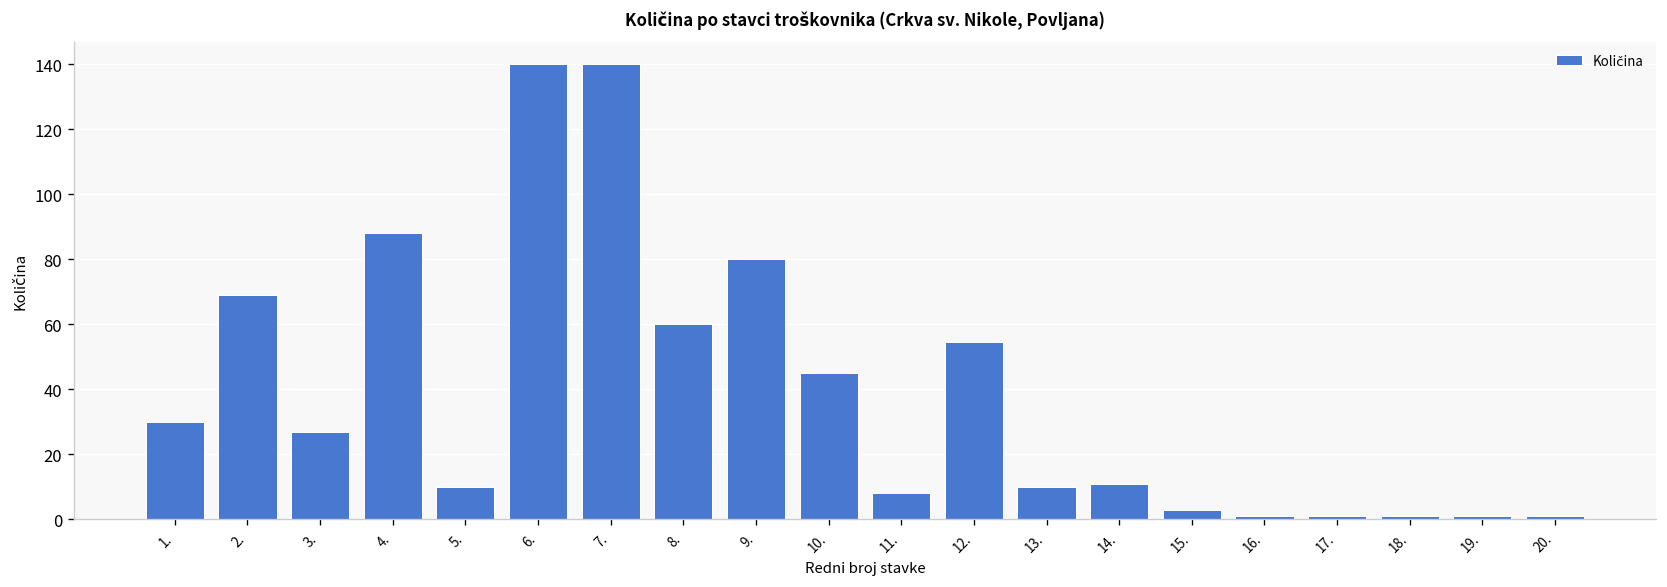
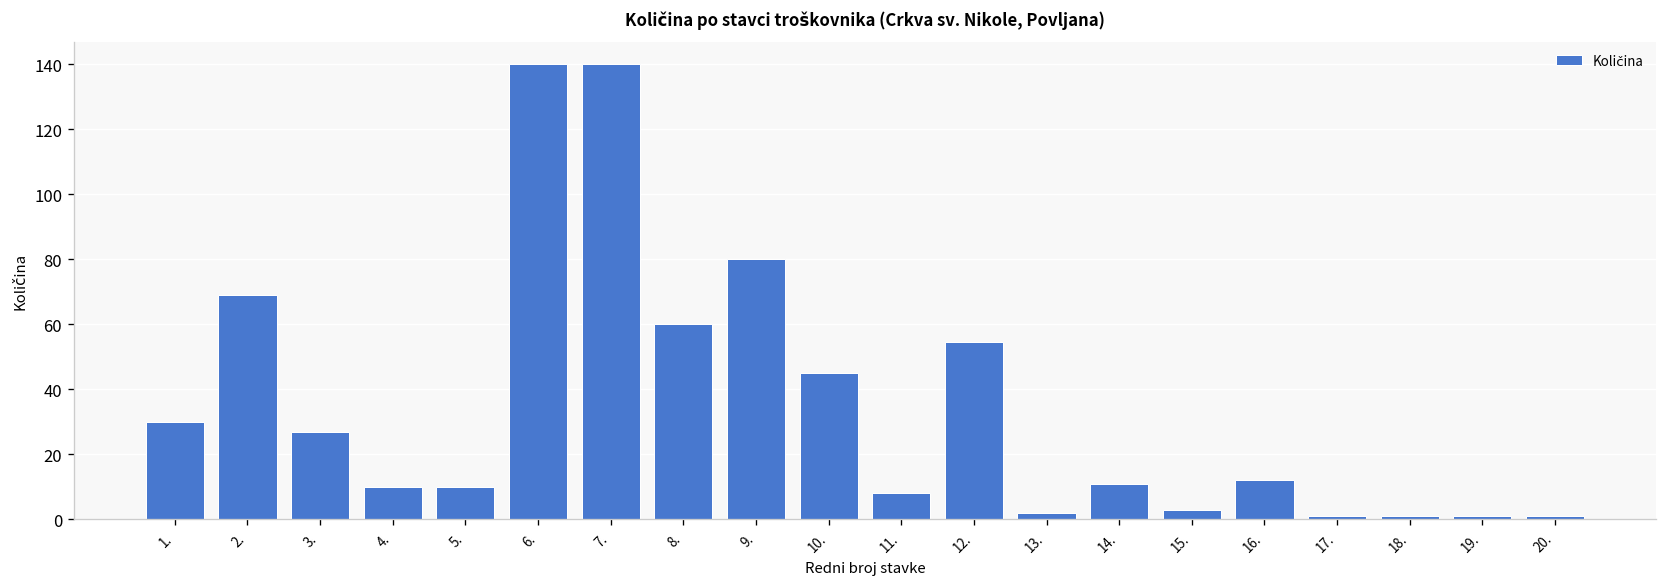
4.: 88 -> 10
13.: 10 -> 2
16.: 1 -> 12
